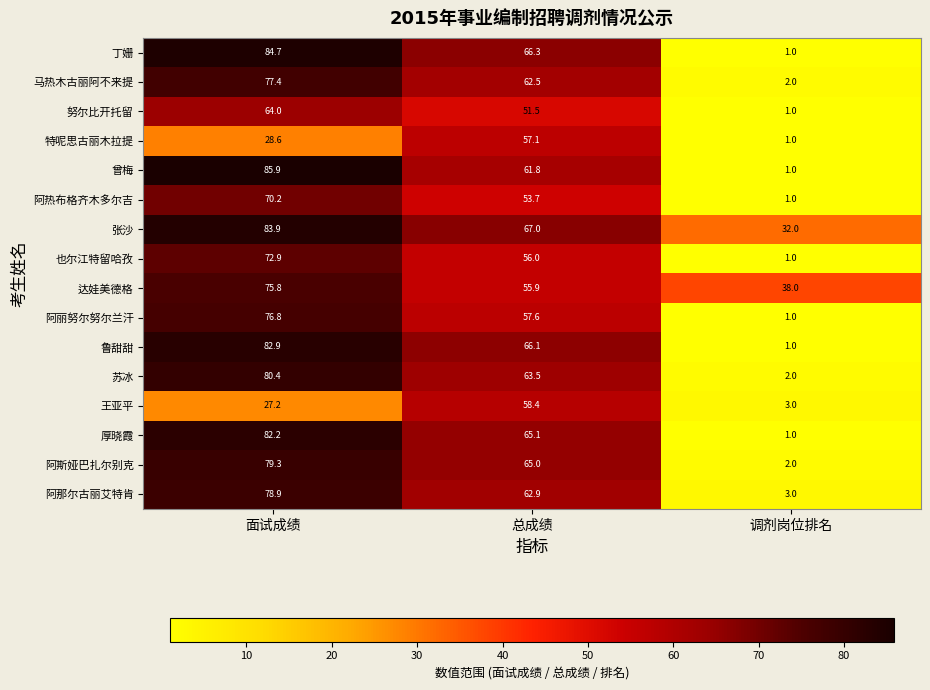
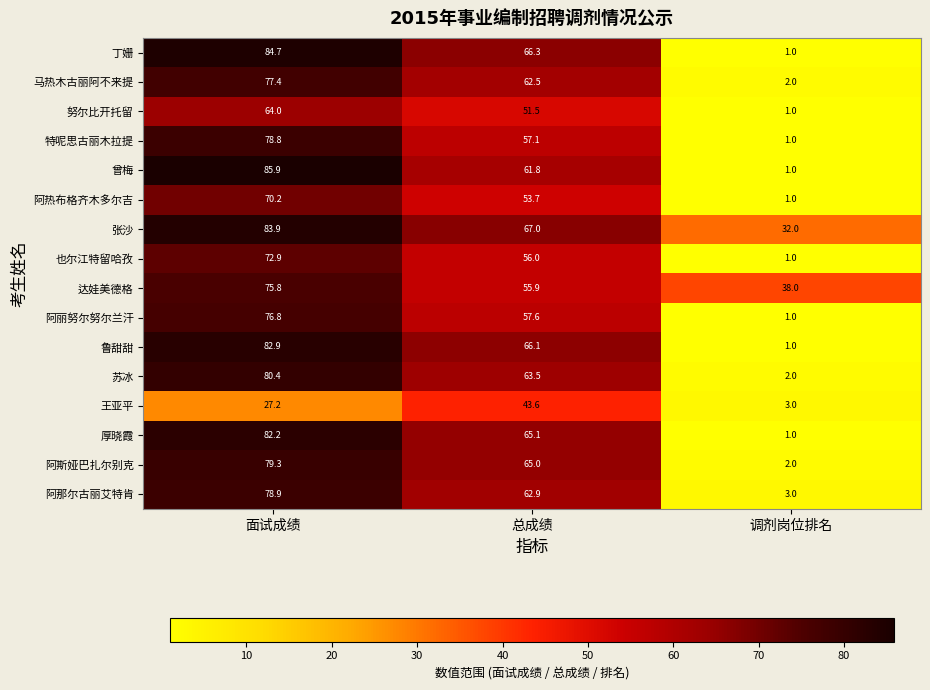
特呢思古丽木拉提, 面试成绩: 28.6 -> 78.8
王亚平, 总成绩: 58.4 -> 43.6
